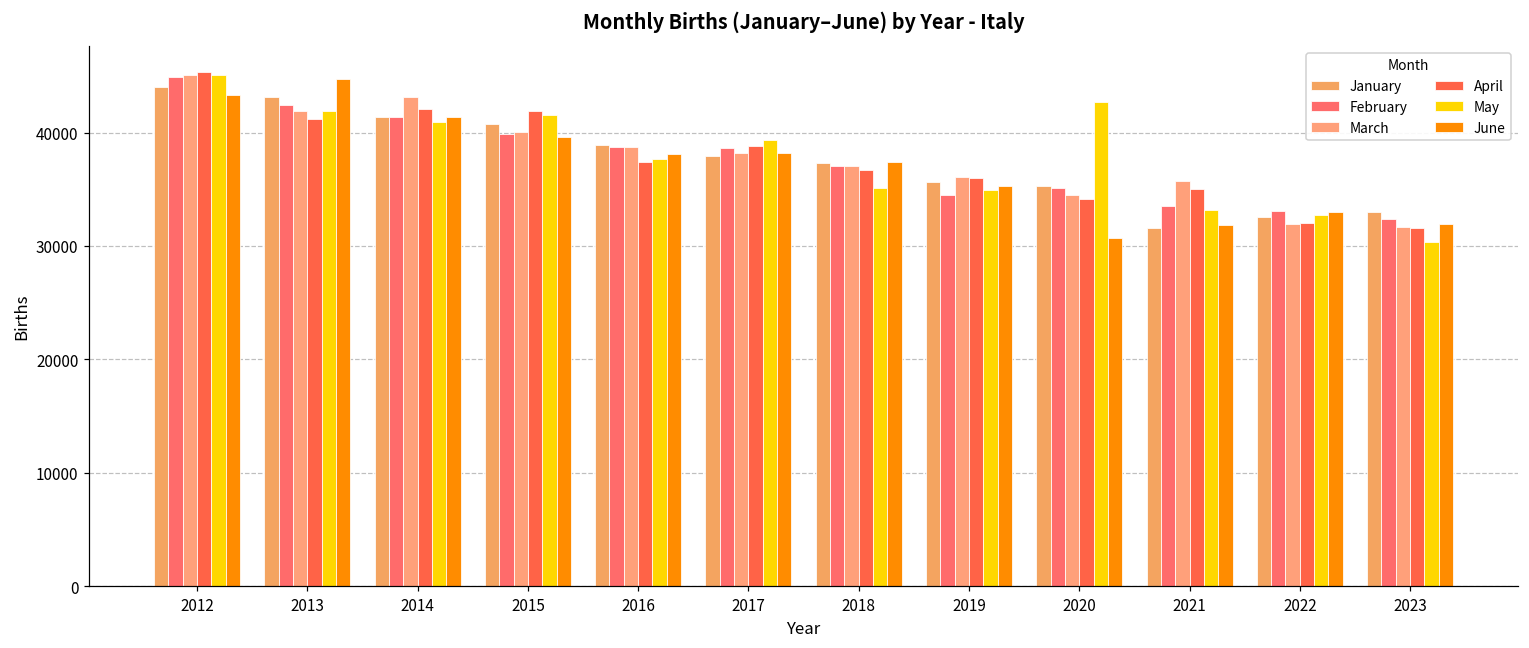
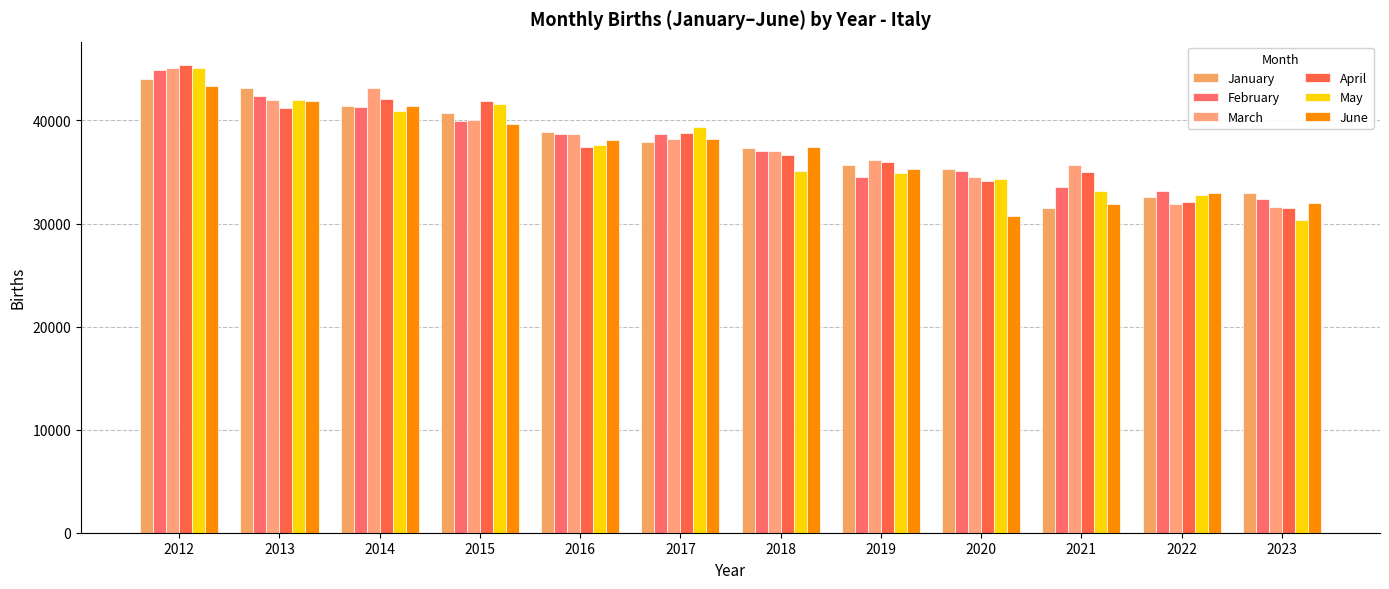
June, 2013: 44800 -> 41900
May, 2020: 42700 -> 34300
